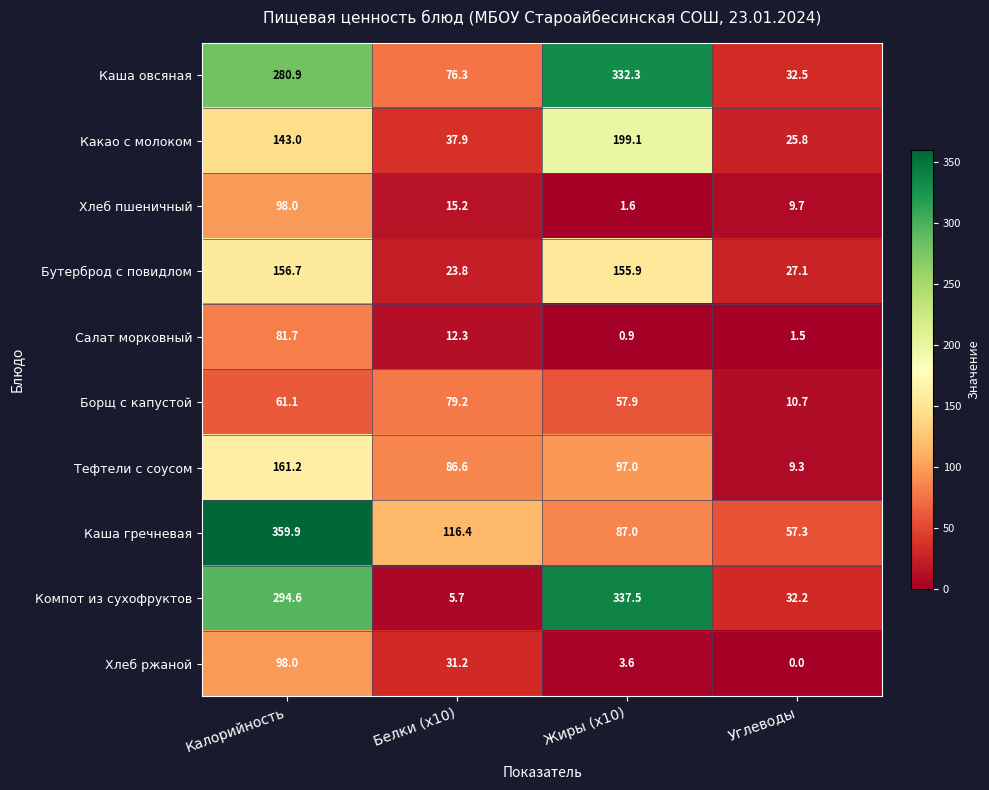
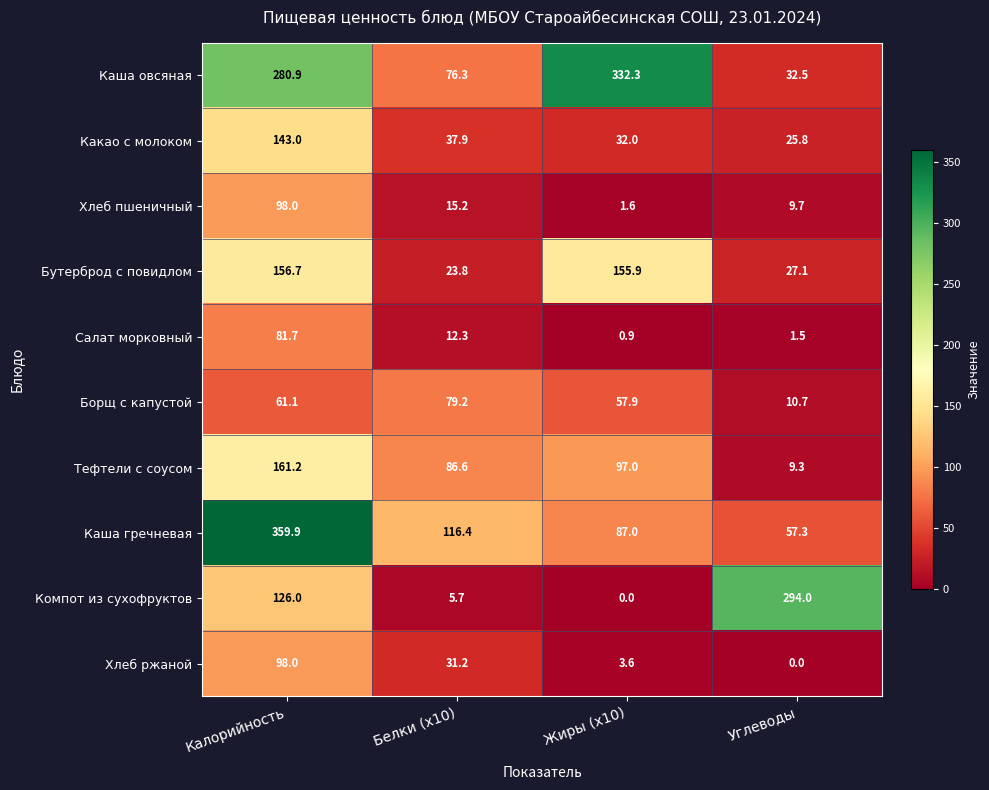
Какао с молоком, Жиры (х10): 199.1 -> 32.0
Компот из сухофруктов, Калорийность: 294.6 -> 126.0
Компот из сухофруктов, Жиры (х10): 337.5 -> 0.0
Компот из сухофруктов, Углеводы: 32.2 -> 294.0
